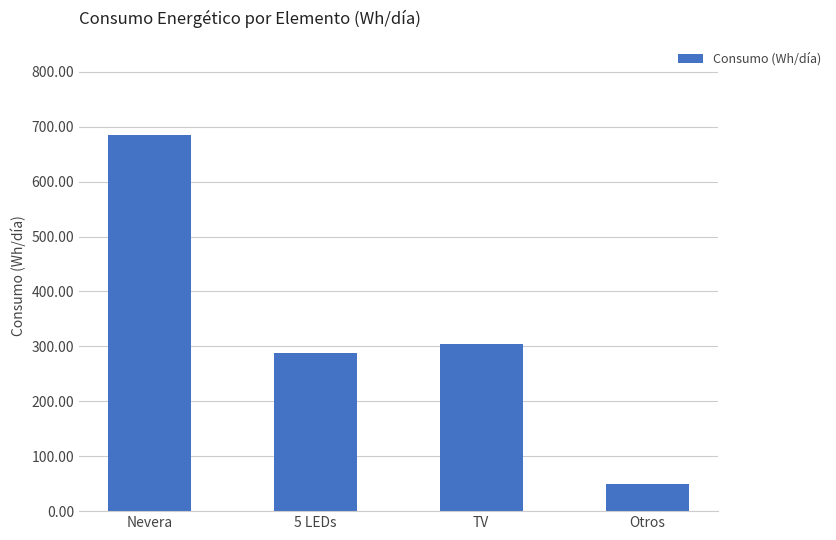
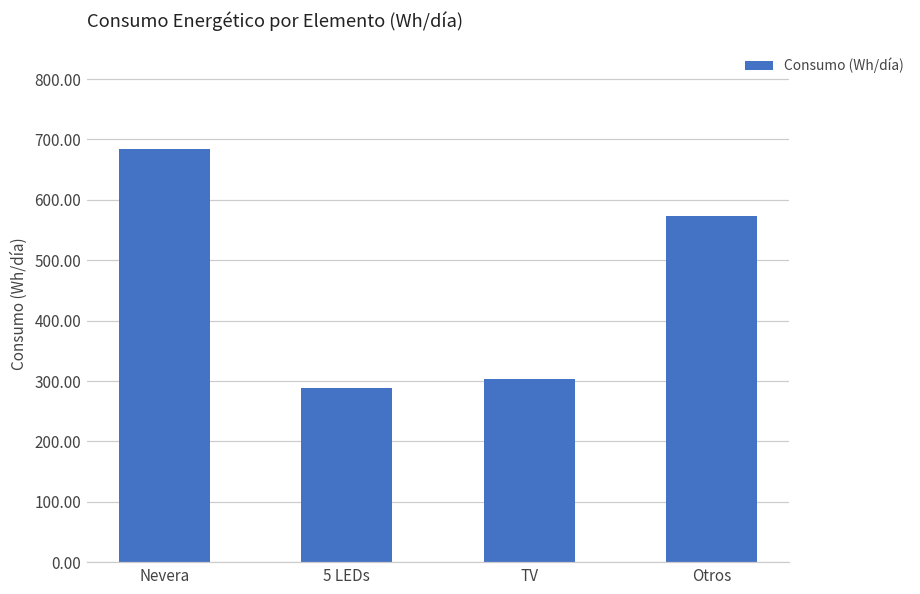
Otros: 50 -> 570
